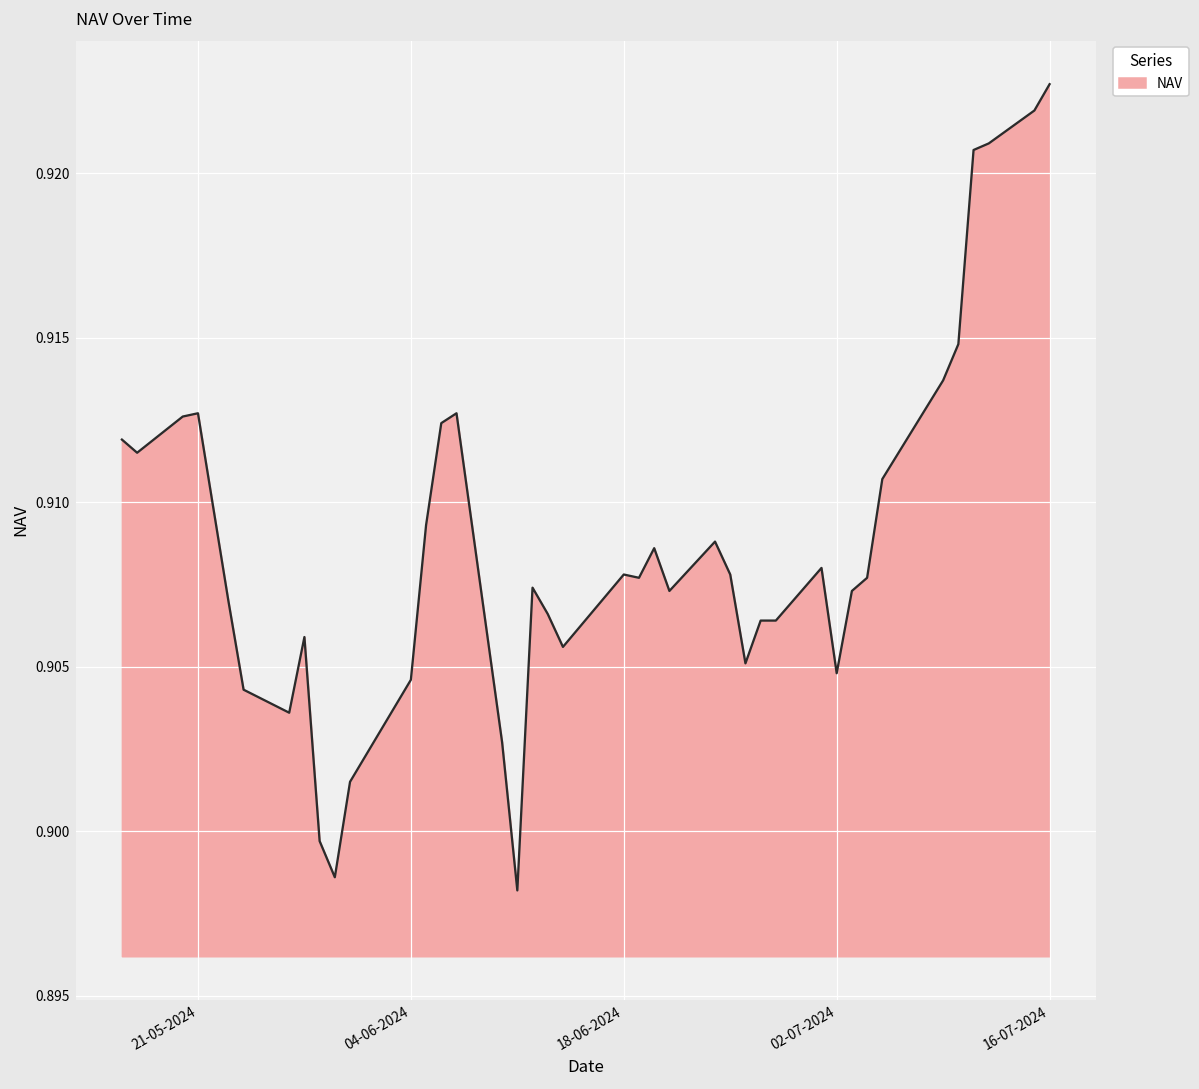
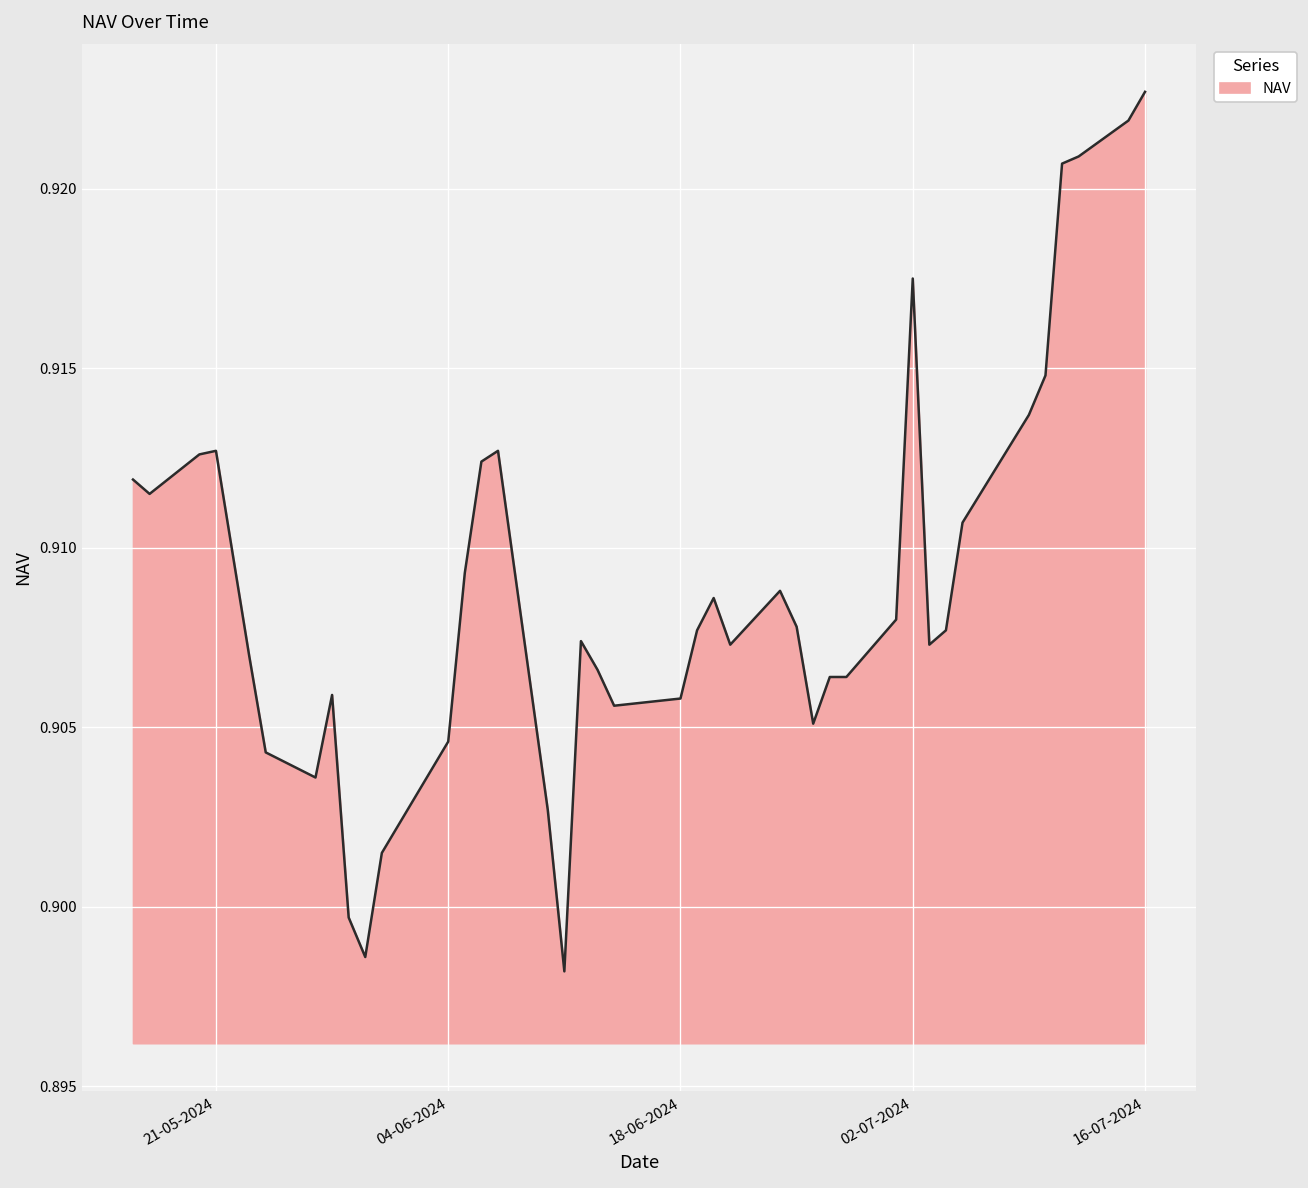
18-06-2024: 0.9078 -> 0.9058
02-07-2024: 0.9048 -> 0.9175
